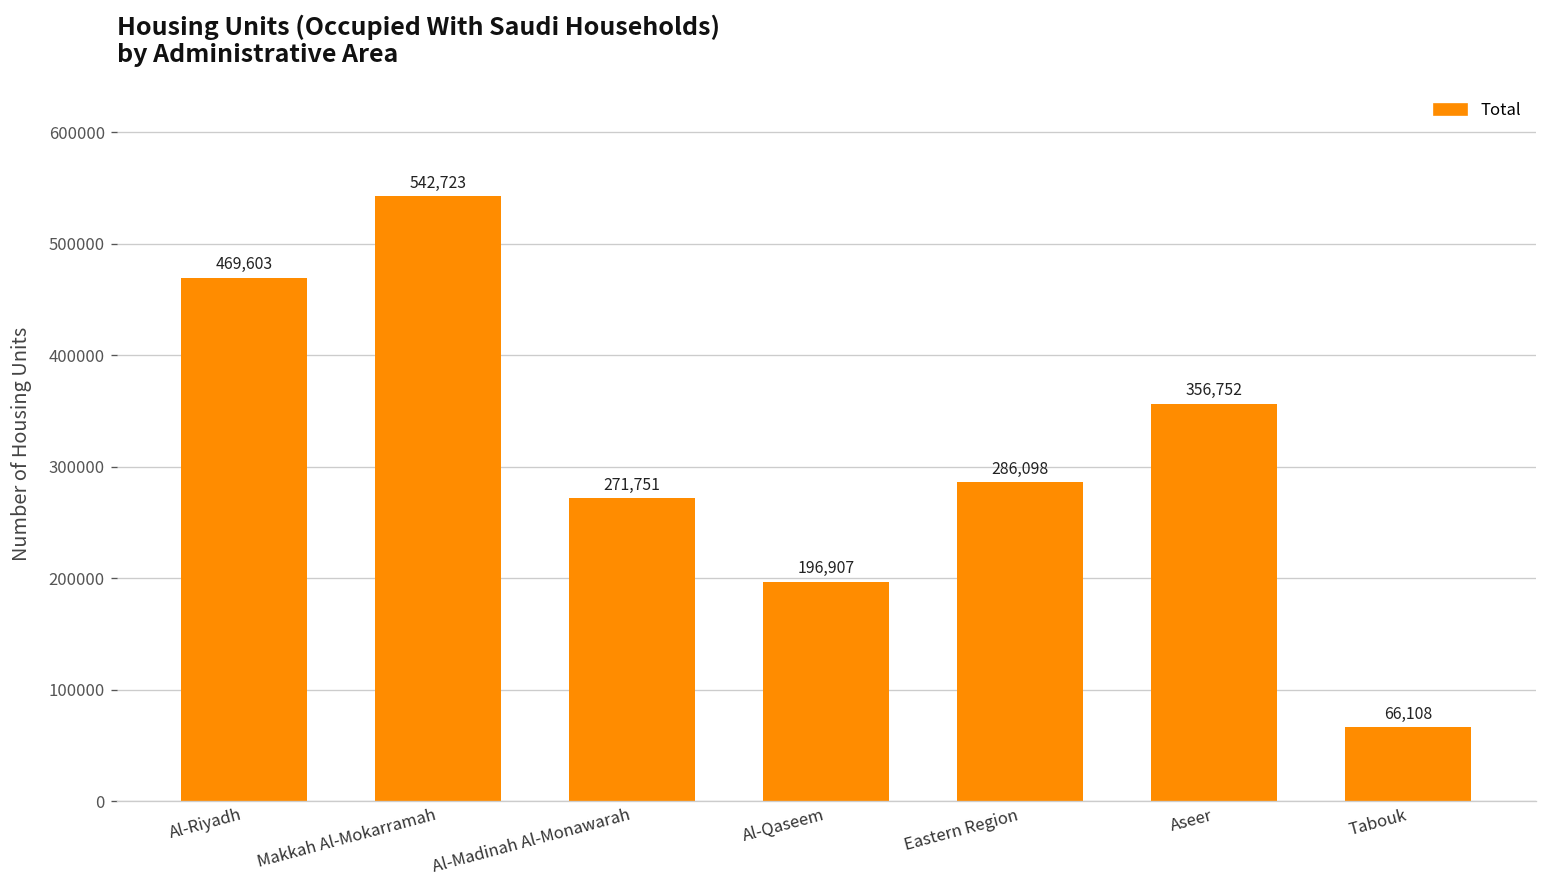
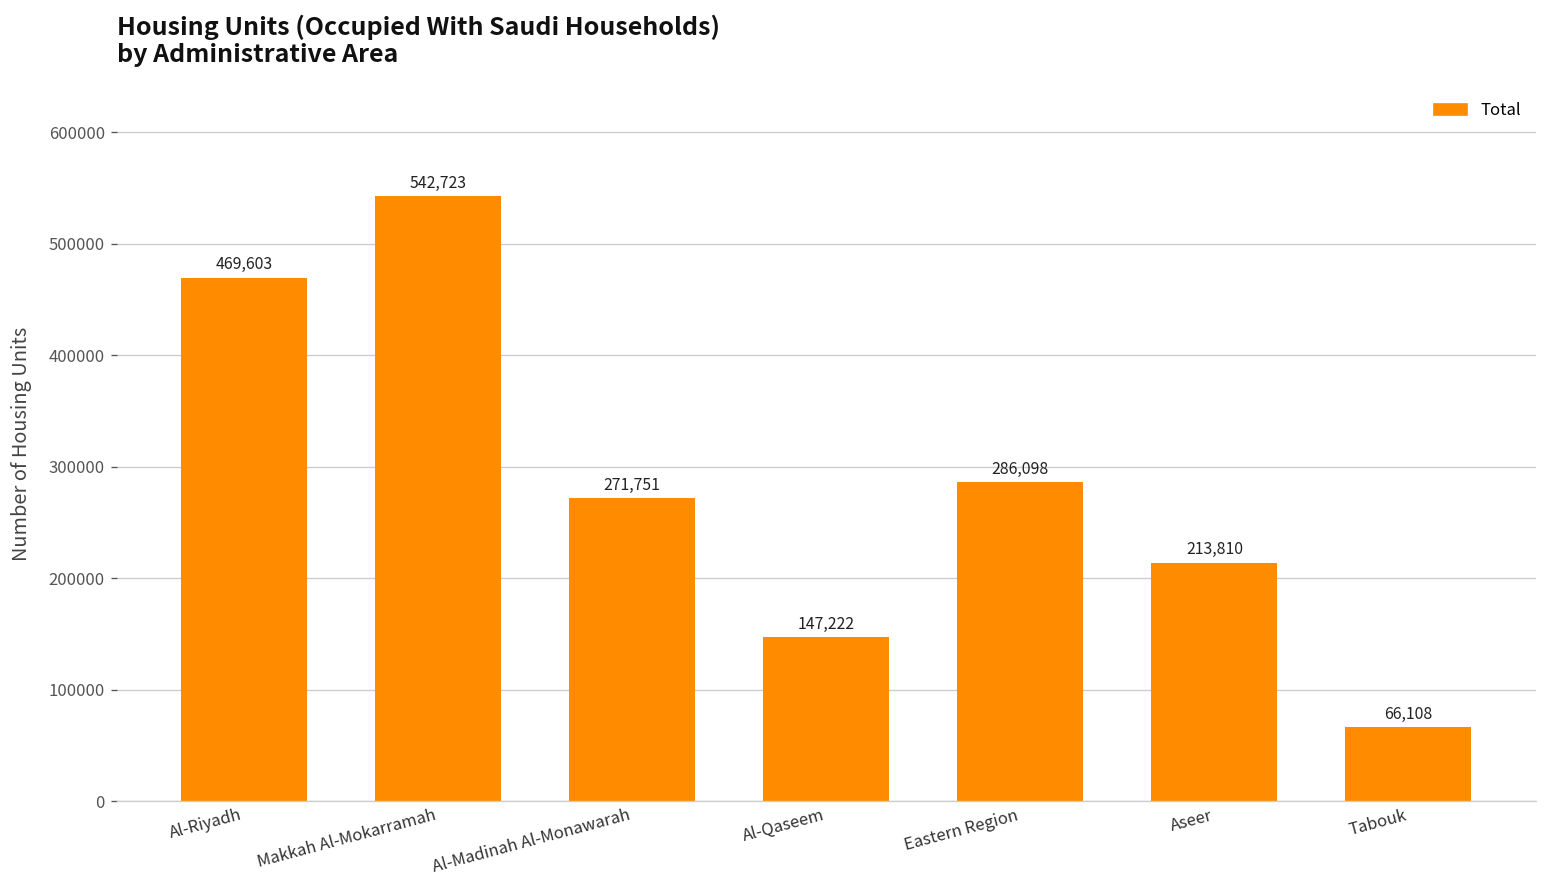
Al-Qaseem: 196,907 -> 147,222
Aseer: 356,752 -> 213,810
